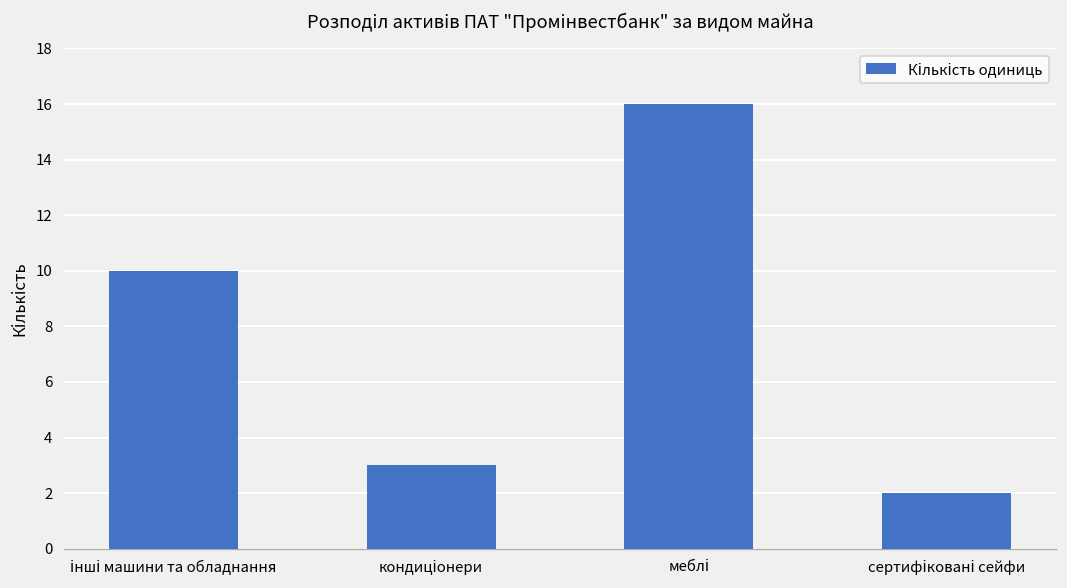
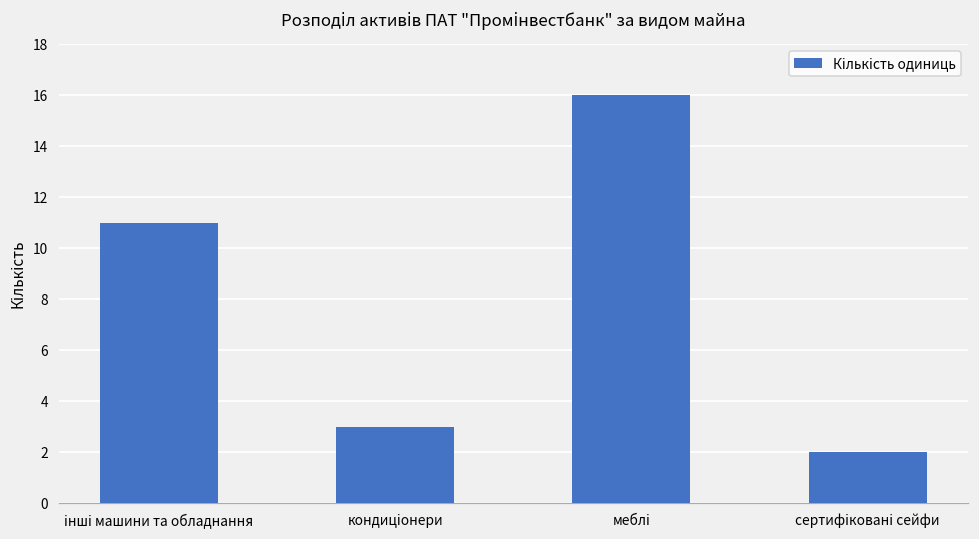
інші машини та обладнання: 10 -> 11
